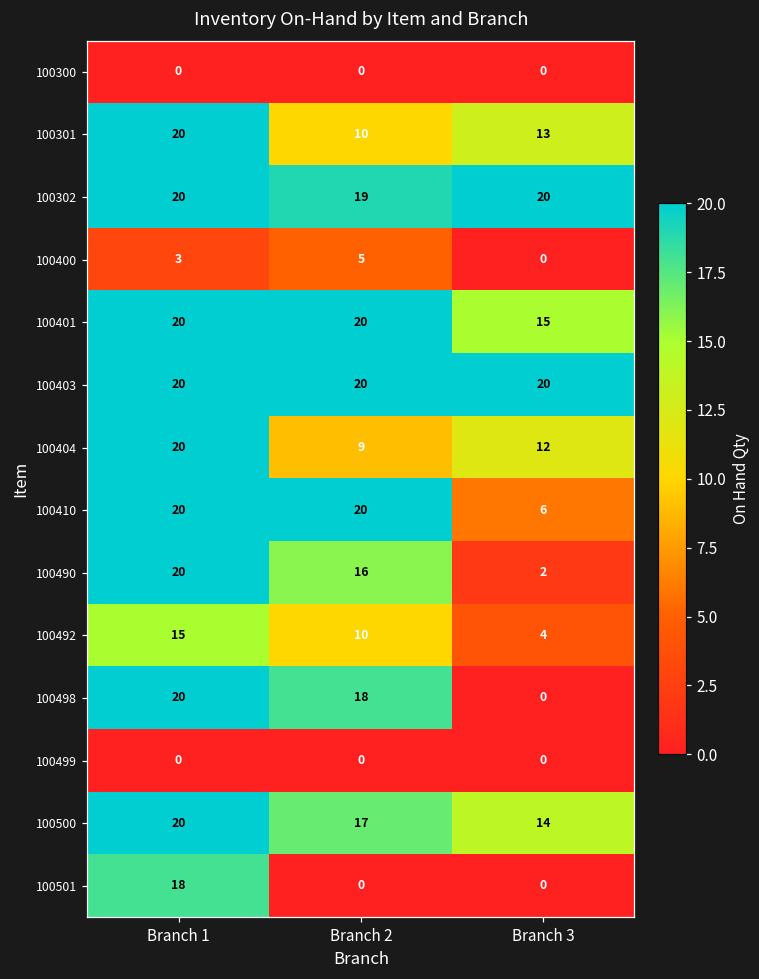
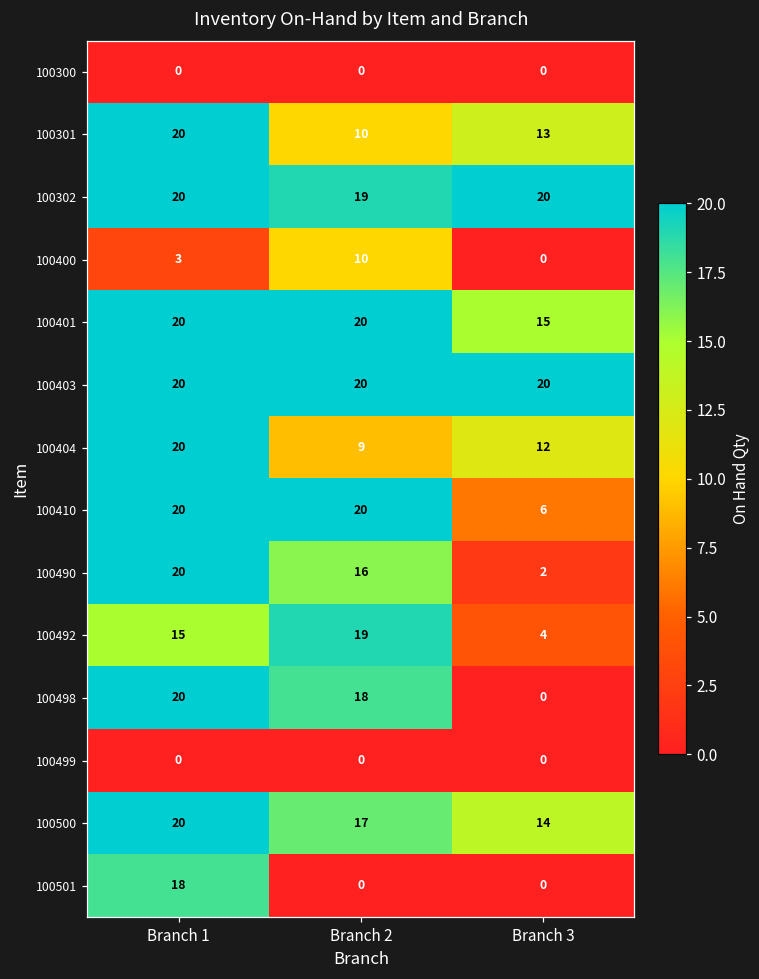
100400, Branch 2: 5 -> 10
100492, Branch 2: 10 -> 19
